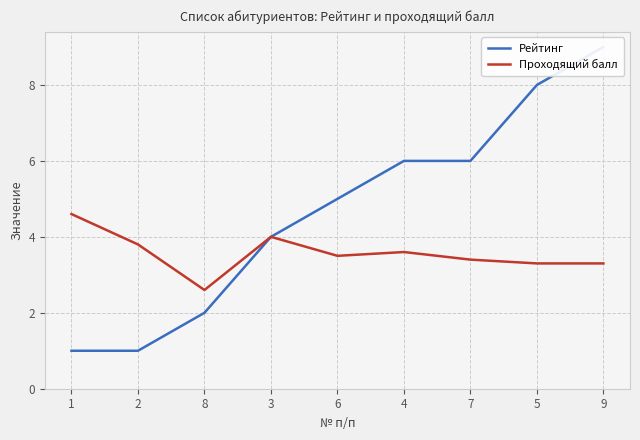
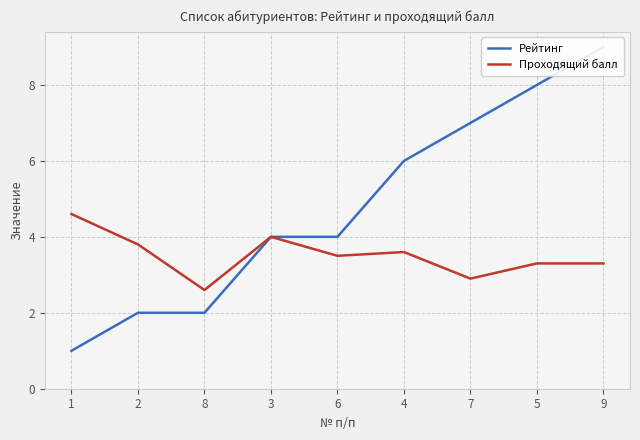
Рейтинг, 2: 1 -> 2
Рейтинг, 6: 5 -> 4
Рейтинг, 7: 6 -> 7
Проходящий балл, 7: 3.4 -> 2.9
